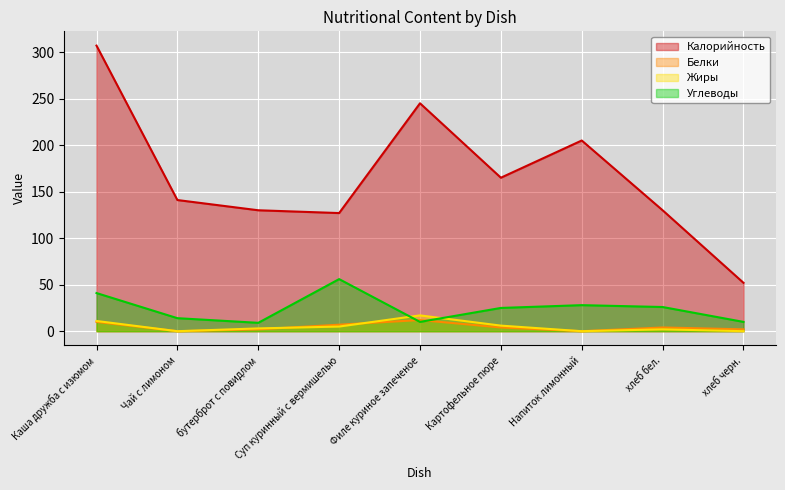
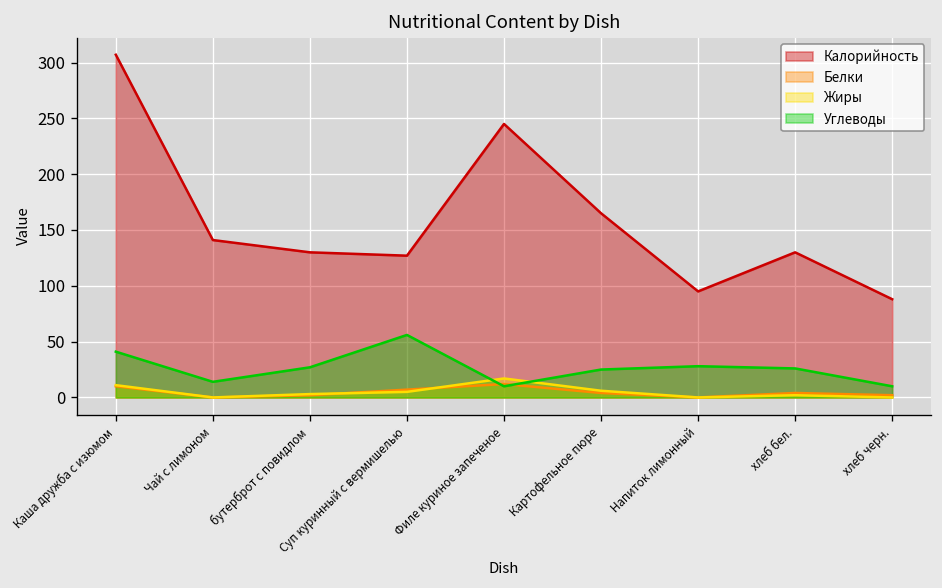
Углеводы, бутерброт с повидлом: 10 -> 30
Калорийность, Напиток лимонный: 210 -> 100
Калорийность, хлеб черн.: 50 -> 90
